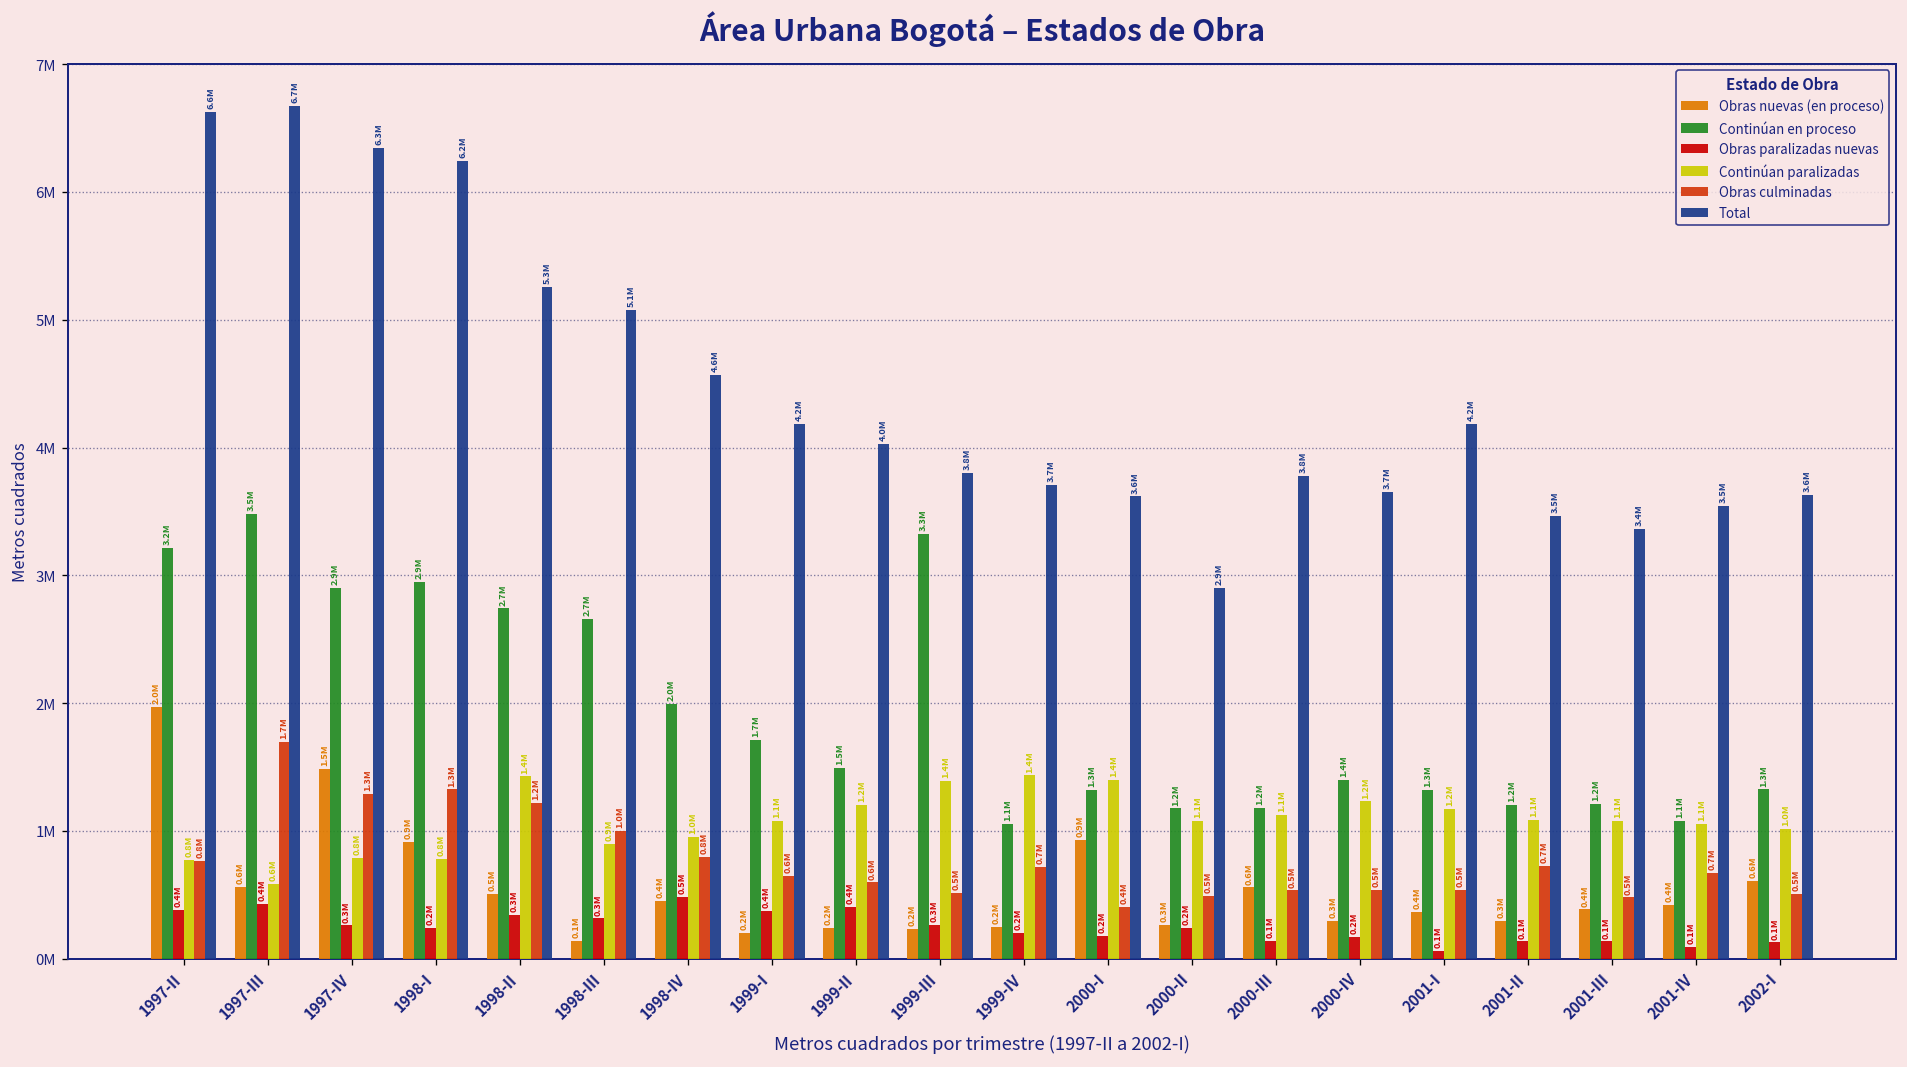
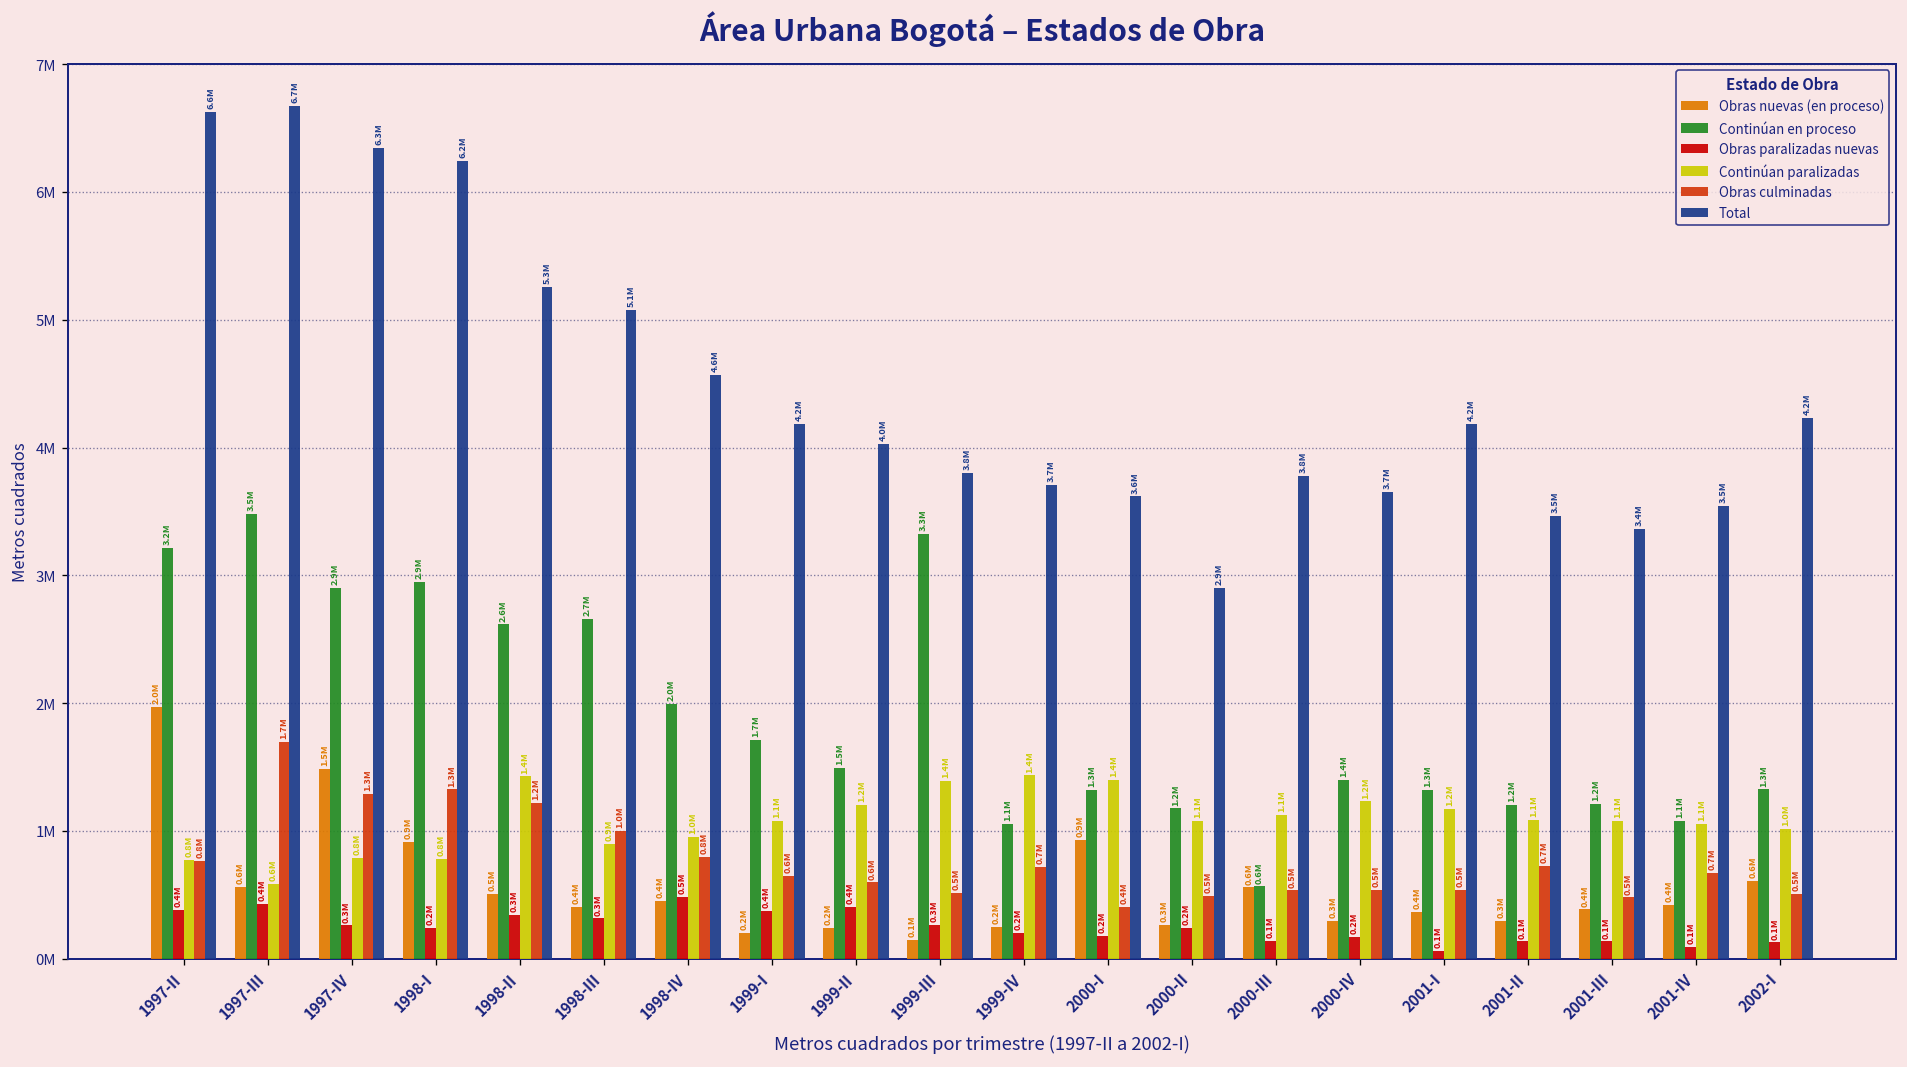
Continúan en proceso, 1998-II: 2.7M -> 2.6M
Obras nuevas (en proceso), 1998-III: 0.1M -> 0.4M
Obras nuevas (en proceso), 1999-III: 0.2M -> 0.1M
Continúan en proceso, 2000-III: 1.2M -> 0.6M
Total, 2002-I: 3.6M -> 4.2M
